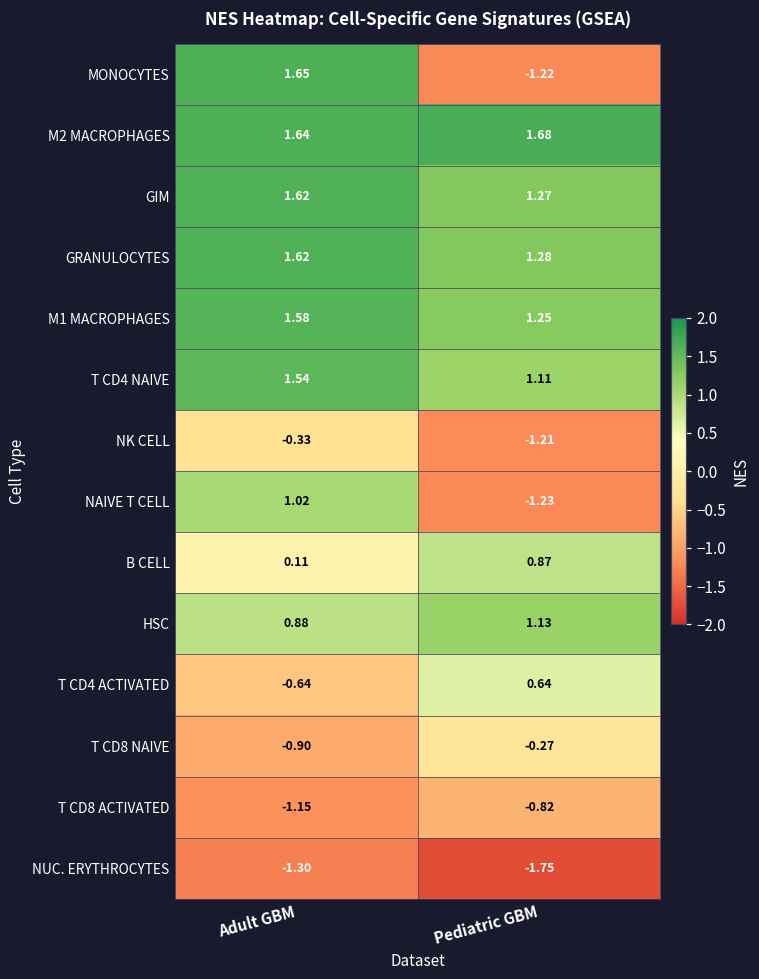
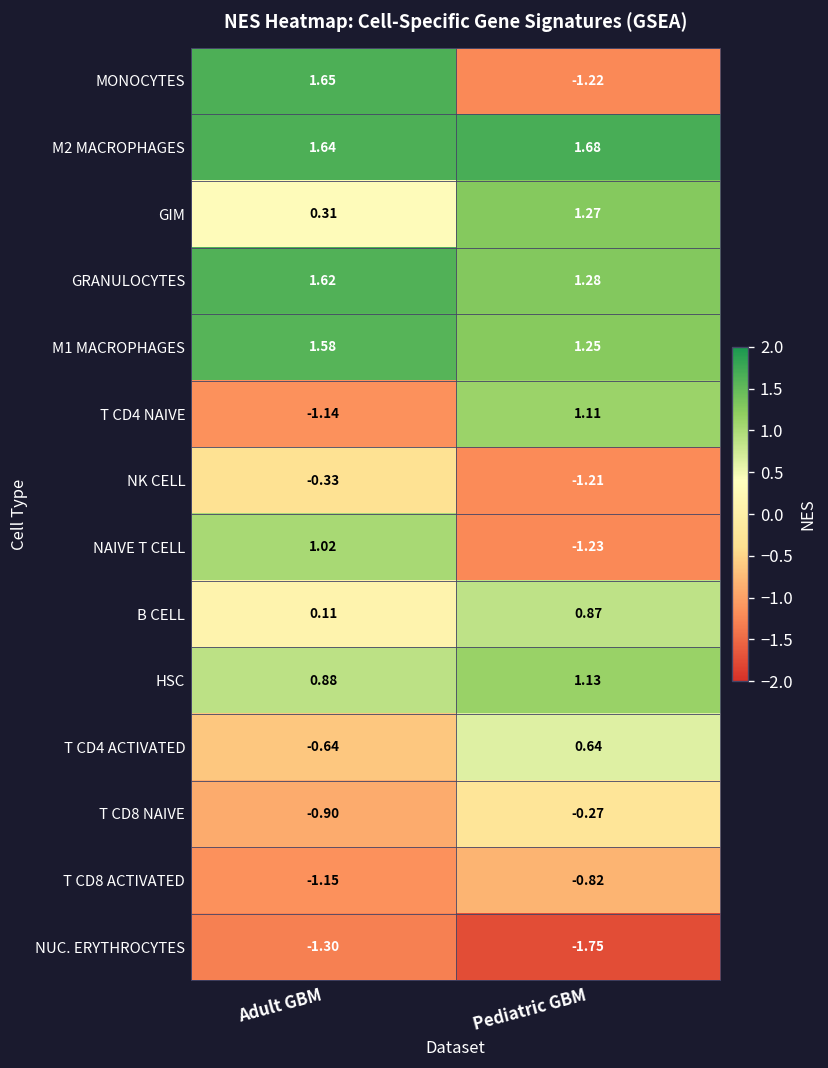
GIM, Adult GBM: 1.62 -> 0.31
T CD4 NAIVE, Adult GBM: 1.54 -> -1.14
